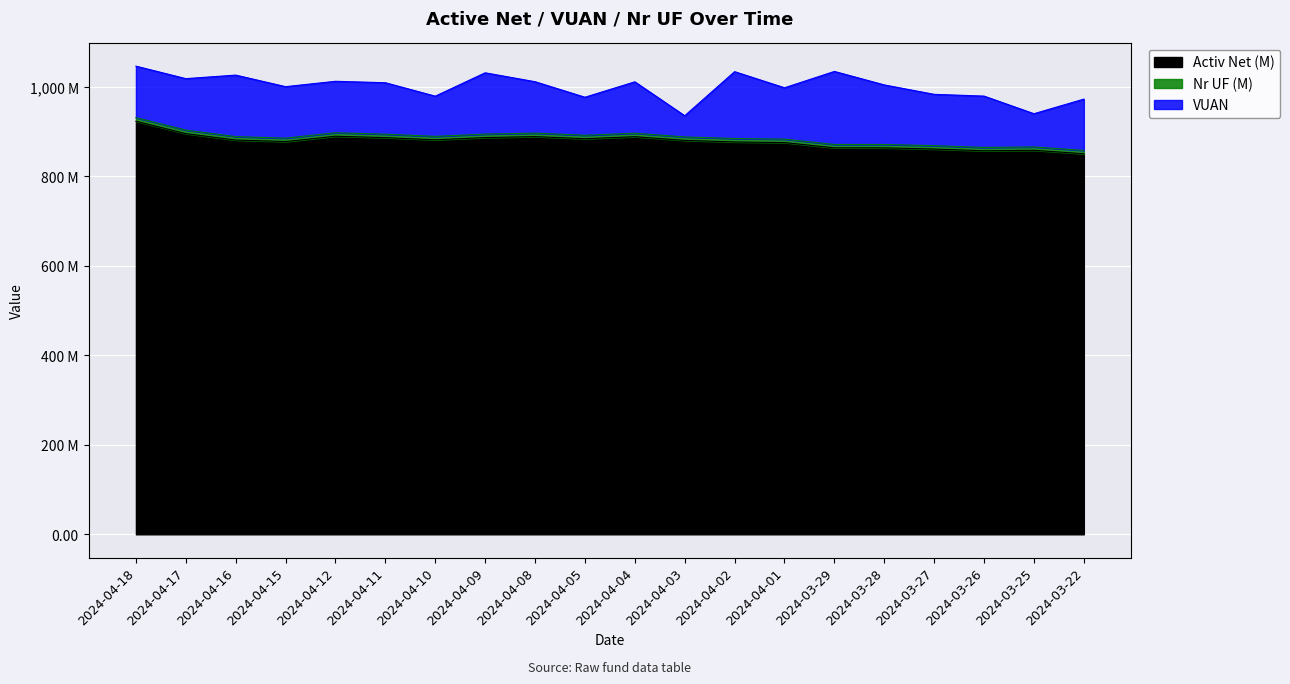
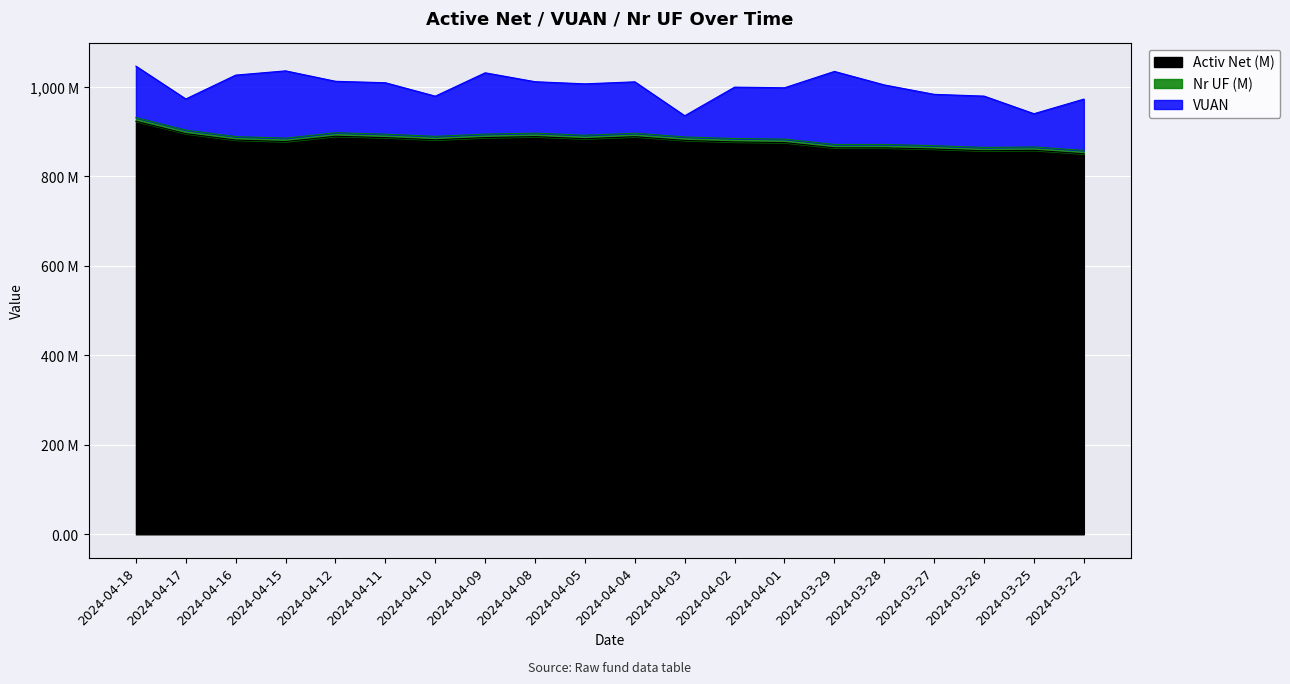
VUAN, 2024-04-17: 120,000,000 -> 70,000,000
VUAN, 2024-04-15: 120,000,000 -> 150,000,000
VUAN, 2024-04-05: 80,000,000 -> 110,000,000
VUAN, 2024-04-02: 150,000,000 -> 110,000,000
